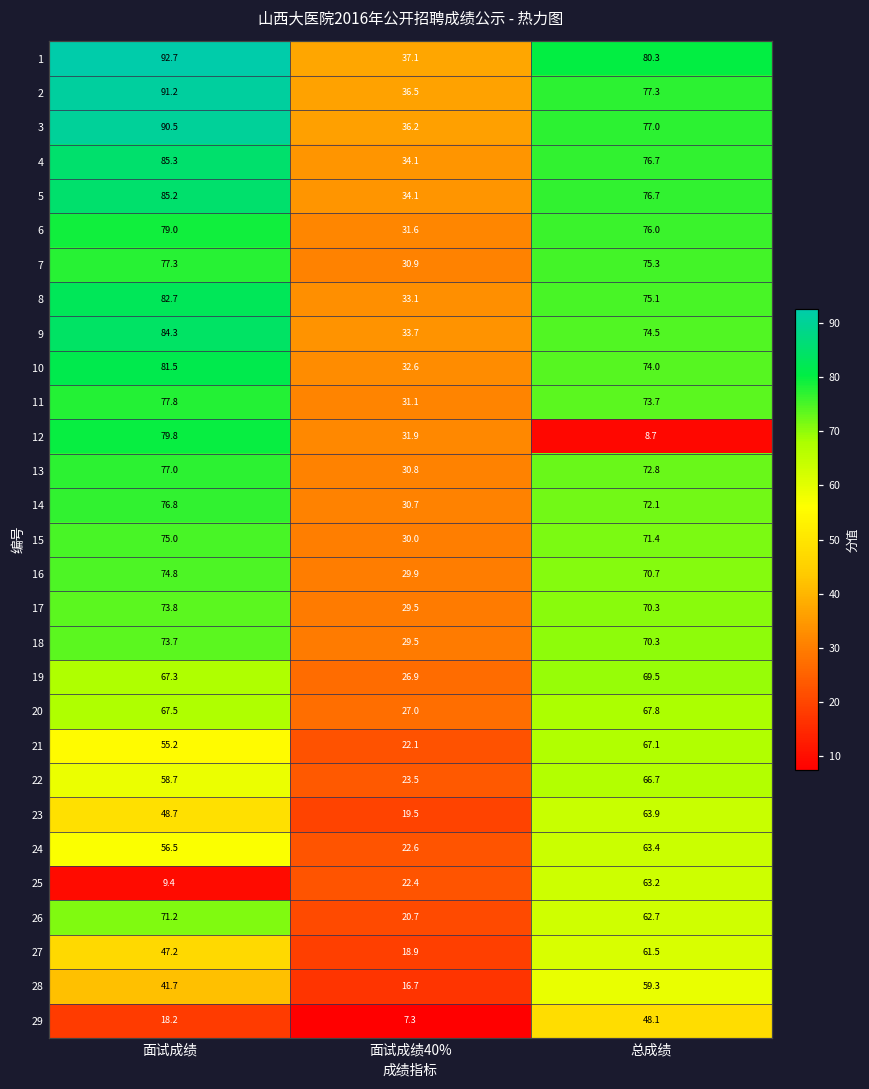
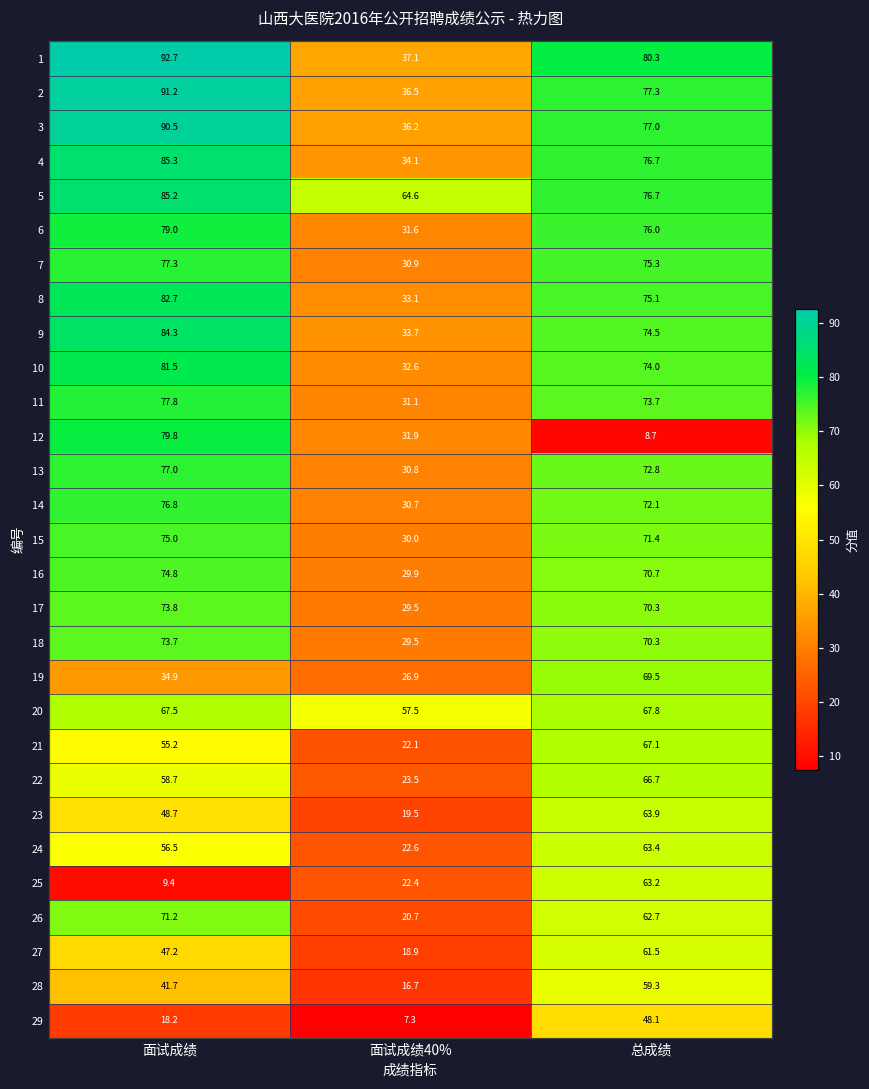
5, 面试成绩40%: 34.1 -> 64.6
19, 面试成绩: 67.3 -> 34.9
20, 面试成绩40%: 27.0 -> 57.5
